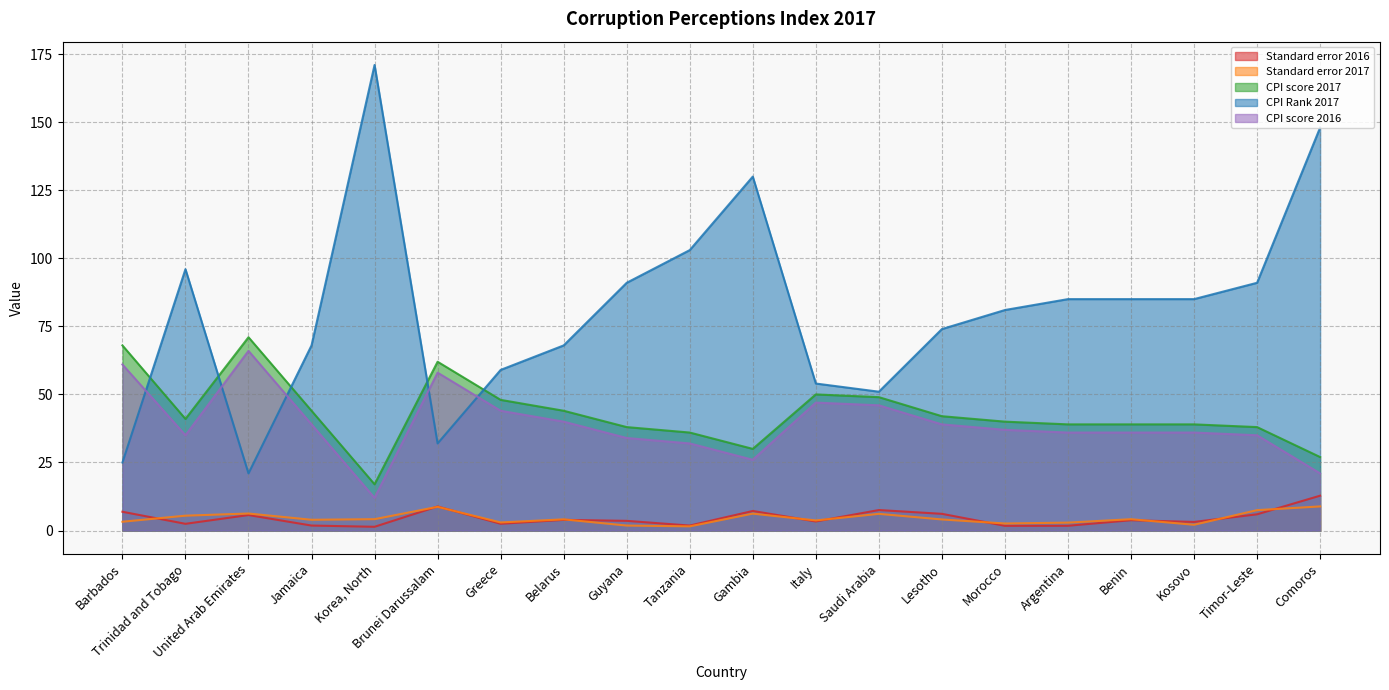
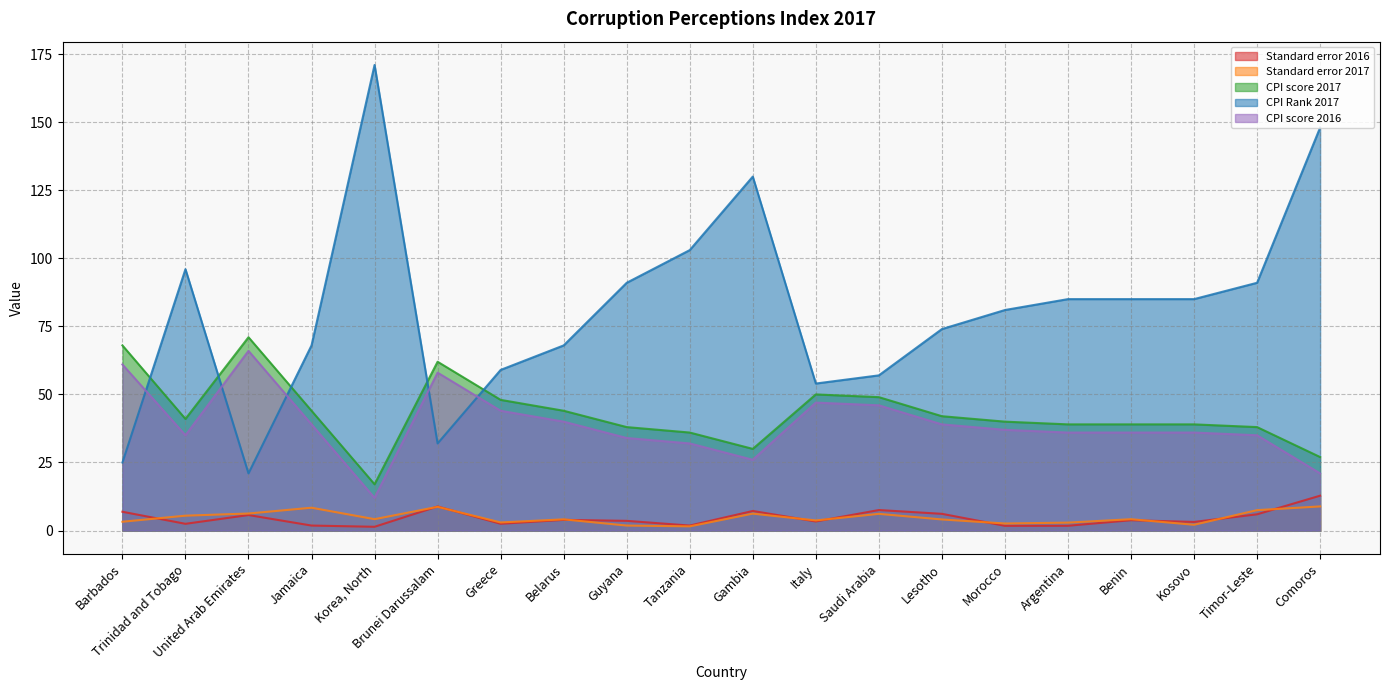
Standard error 2017, Jamaica: 4 -> 8
CPI Rank 2017, Saudi Arabia: 51 -> 57
